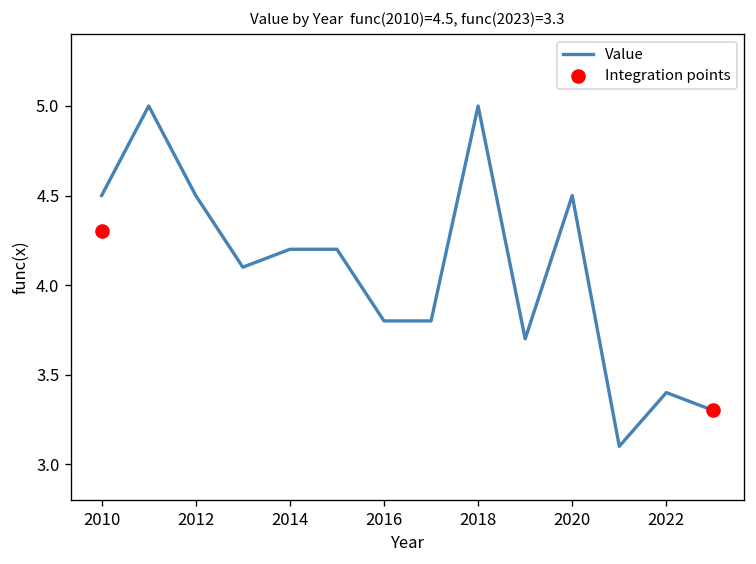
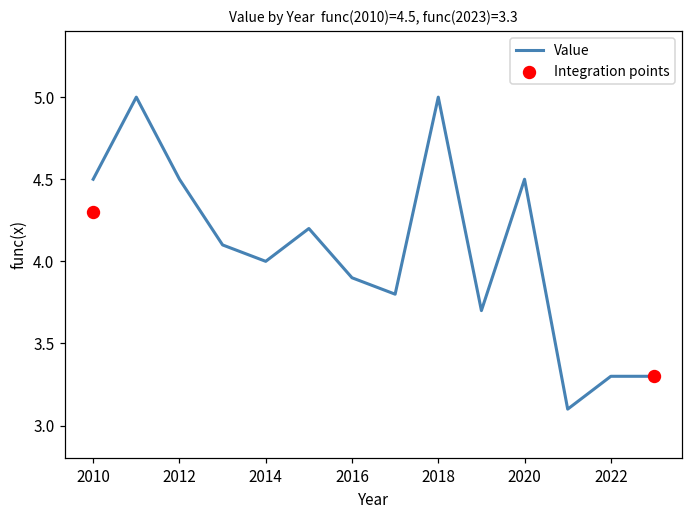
Value, 2014: 4.2 -> 4.0
Value, 2016: 3.8 -> 3.9
Value, 2022: 3.4 -> 3.3
